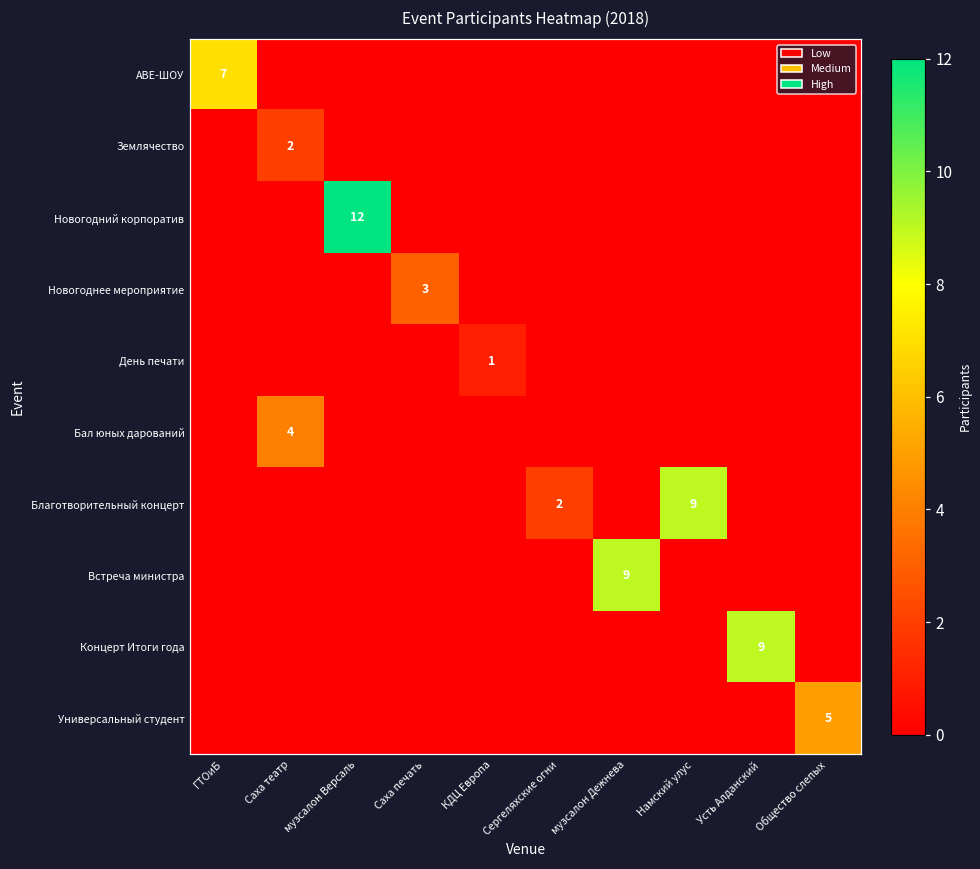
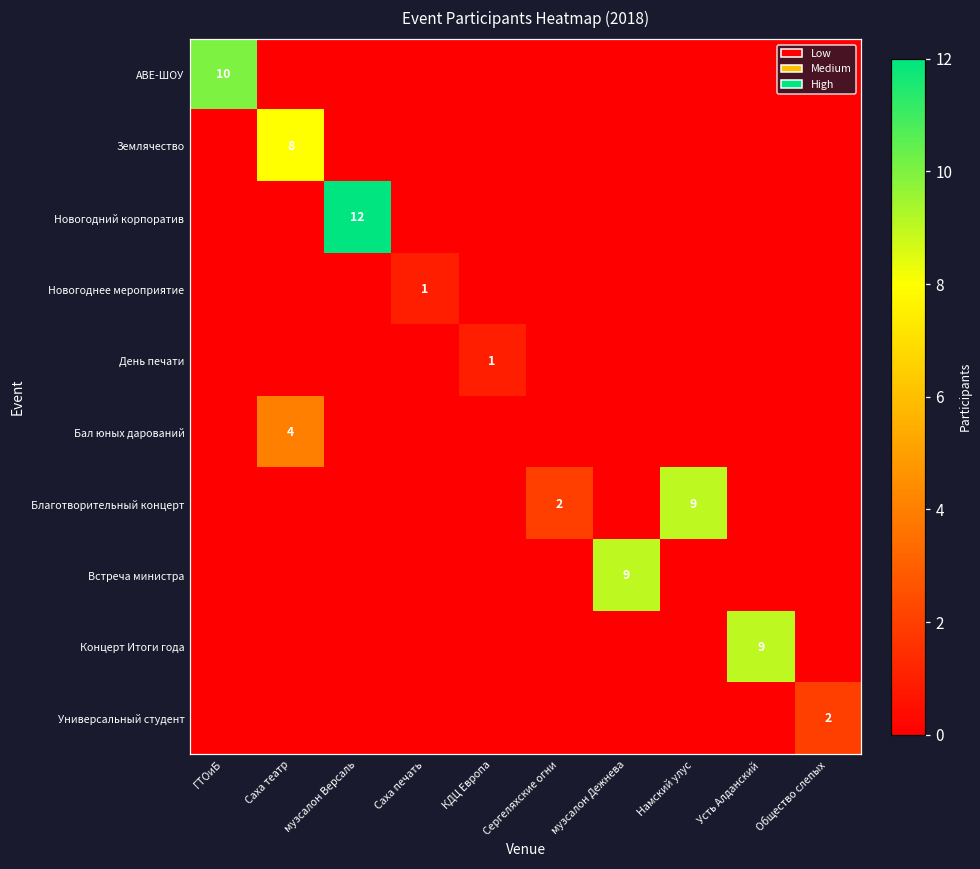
АВЕ-ШОУ, ГТОиБ: 7 -> 10
Землячество, Саха театр: 2 -> 8
Новогоднее мероприятие, Саха печать: 3 -> 1
Универсальный студент, Общество слепых: 5 -> 2
